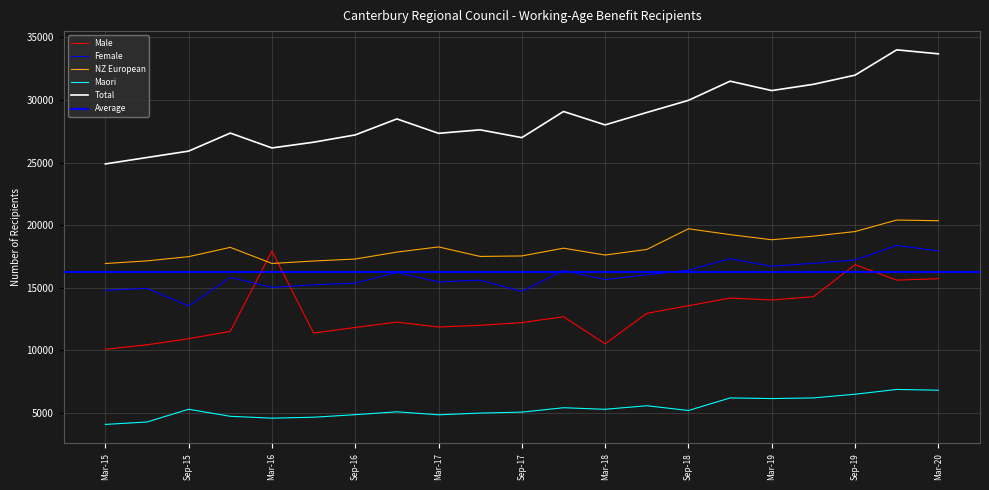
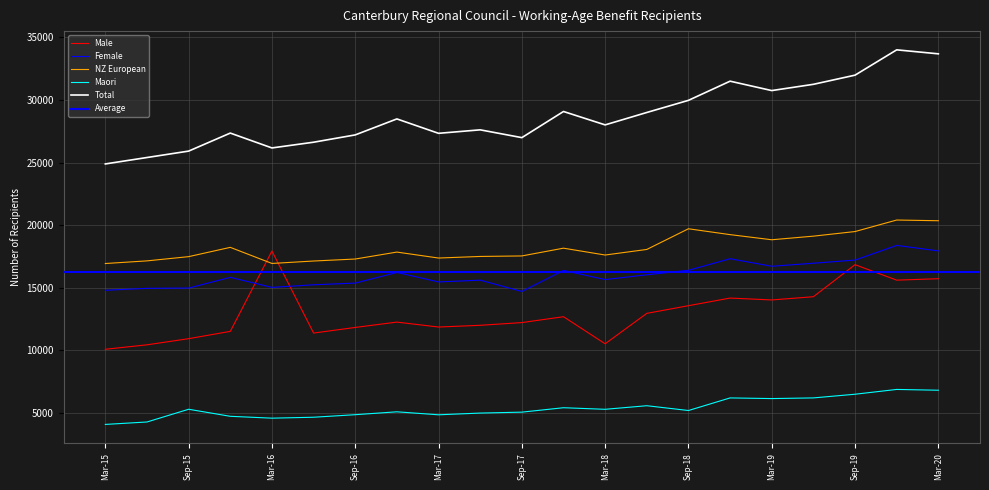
Female, Sep-15: 13600 -> 15000
NZ European, Mar-17: 18300 -> 17400
